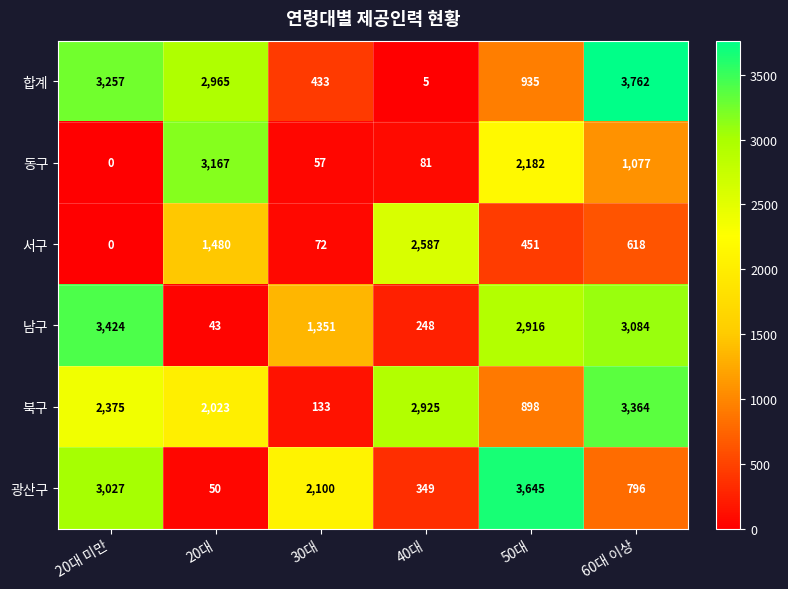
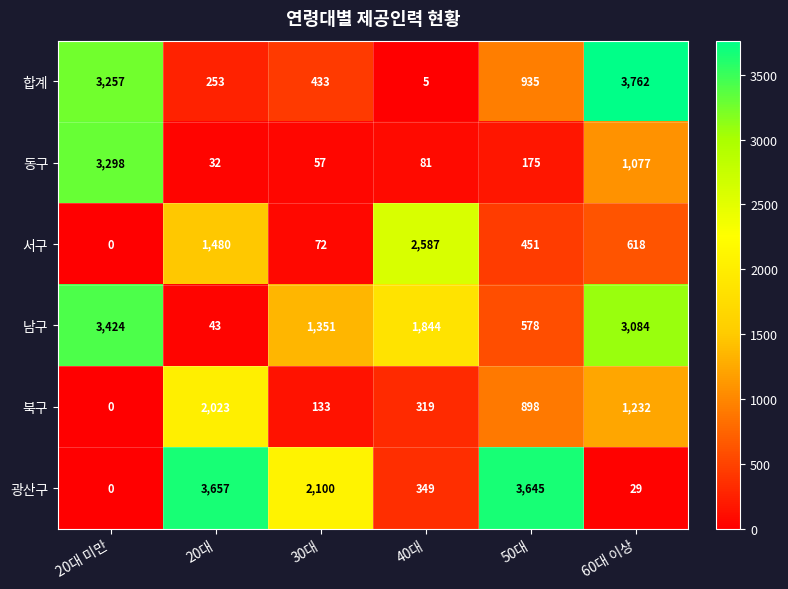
합계, 20대: 2,965 -> 253
동구, 20대 미만: 0 -> 3,298
동구, 20대: 3,167 -> 32
동구, 50대: 2,182 -> 175
남구, 40대: 248 -> 1,844
남구, 50대: 2,916 -> 578
북구, 20대 미만: 2,375 -> 0
북구, 40대: 2,925 -> 319
북구, 60대 이상: 3,364 -> 1,232
광산구, 20대 미만: 3,027 -> 0
광산구, 20대: 50 -> 3,657
광산구, 60대 이상: 796 -> 29
